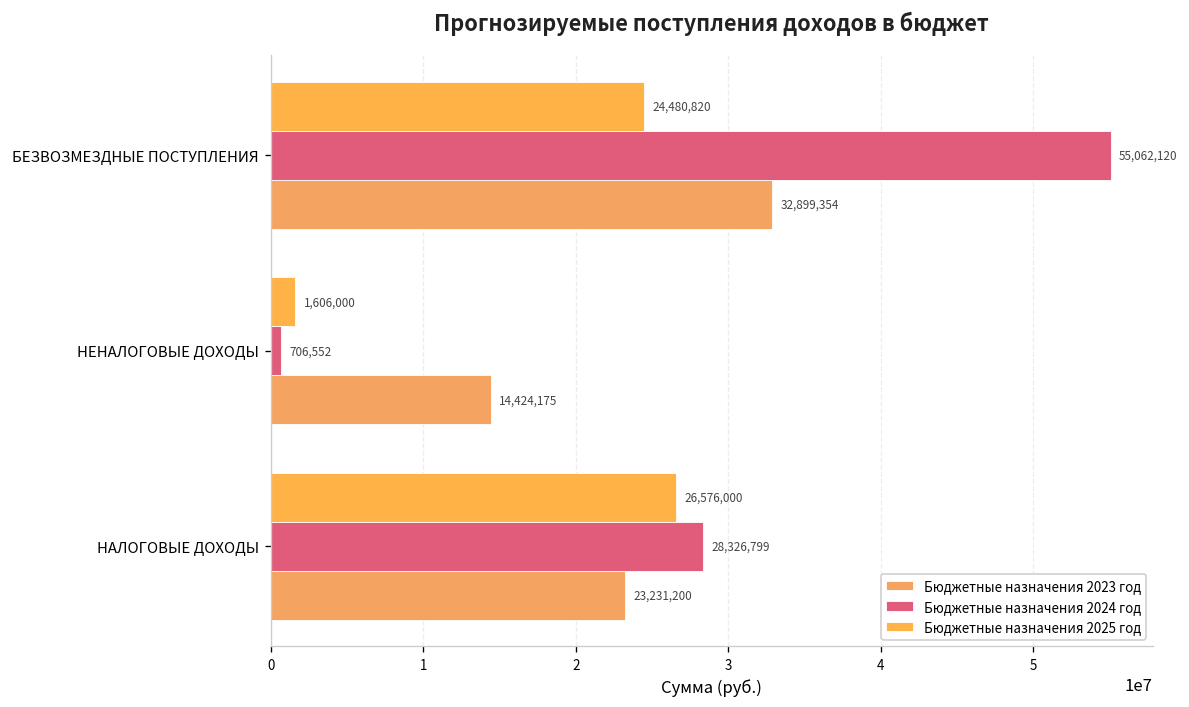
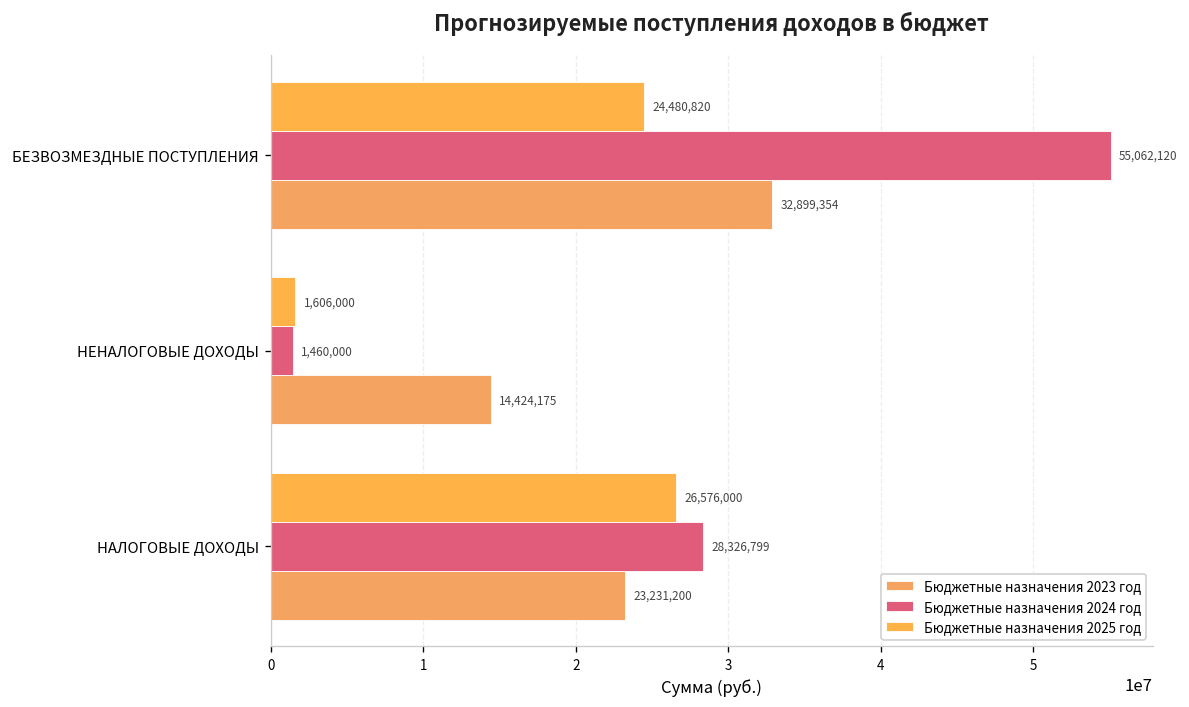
Бюджетные назначения 2024 год, НЕНАЛОГОВЫЕ ДОХОДЫ: 706,552 -> 1,460,000
